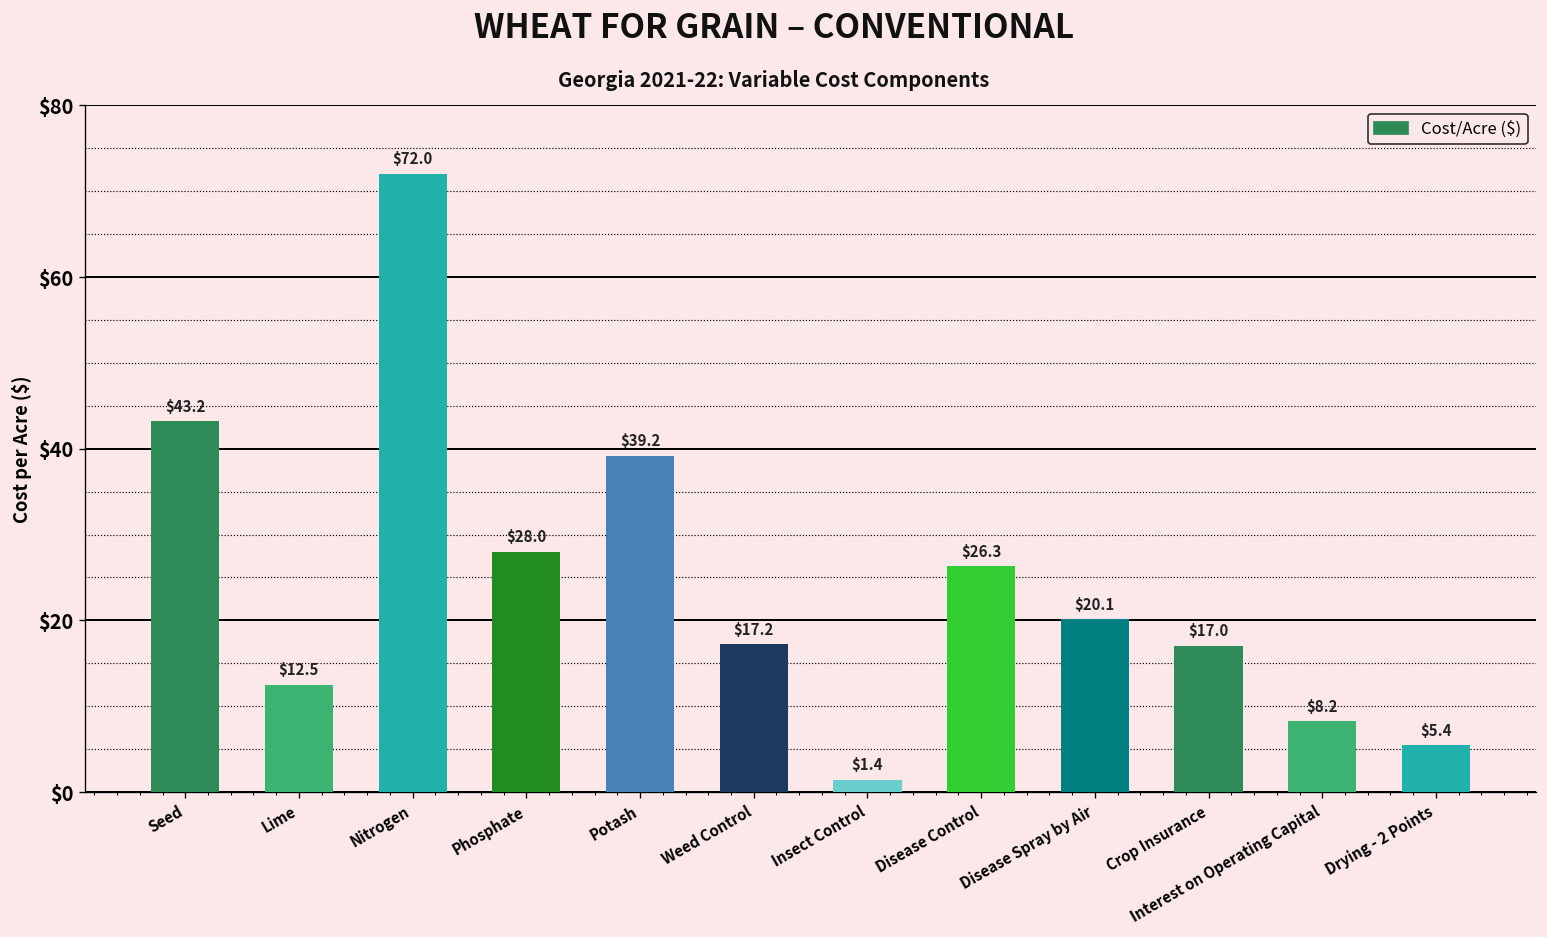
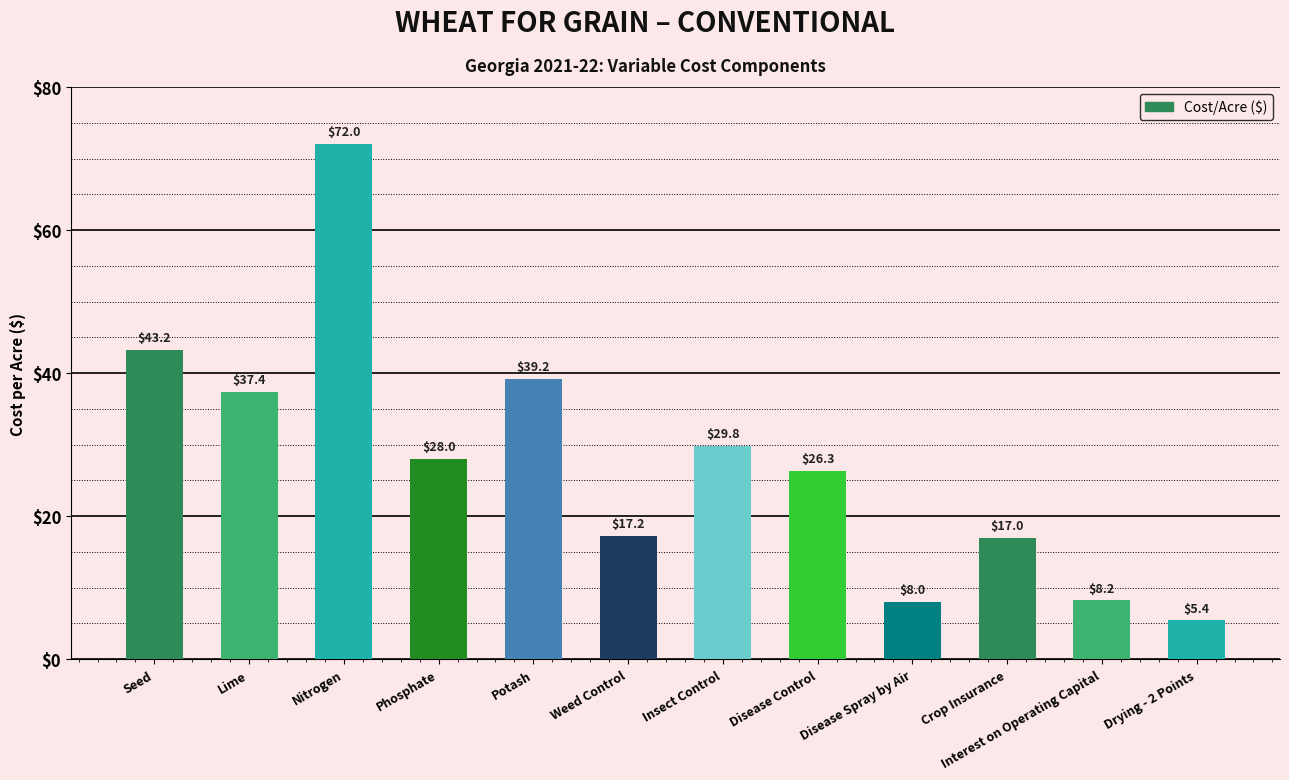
Lime: $12.5 -> $37.4
Insect Control: $1.4 -> $29.8
Disease Spray by Air: $20.1 -> $8.0
